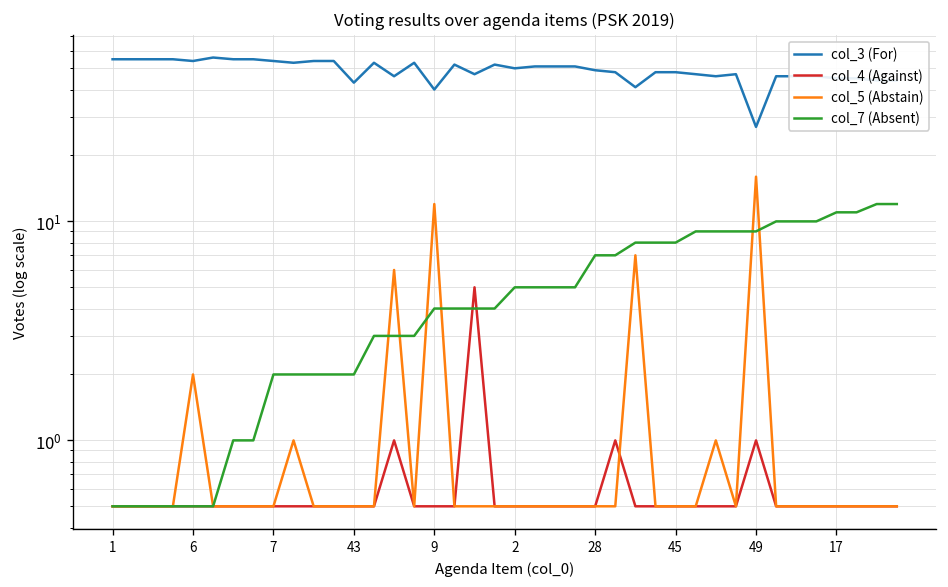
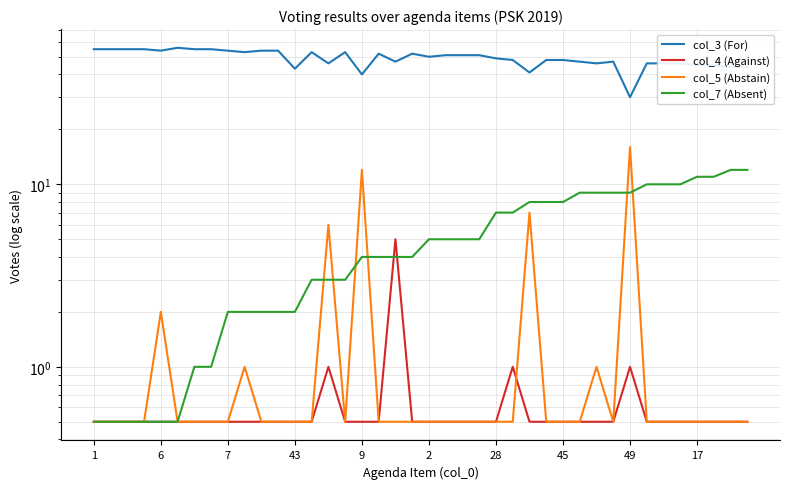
col_3 (For), 49: 27 -> 30
